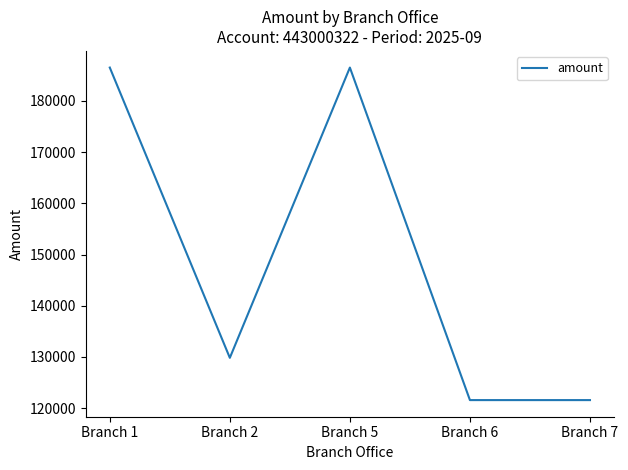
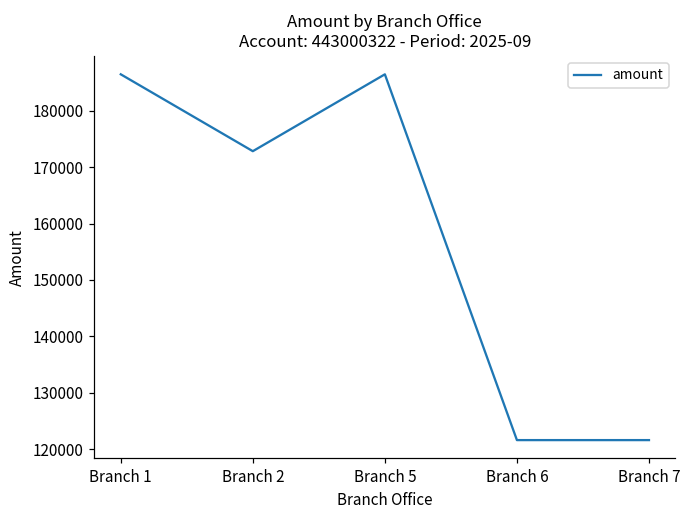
Branch 2: 130000 -> 173000
